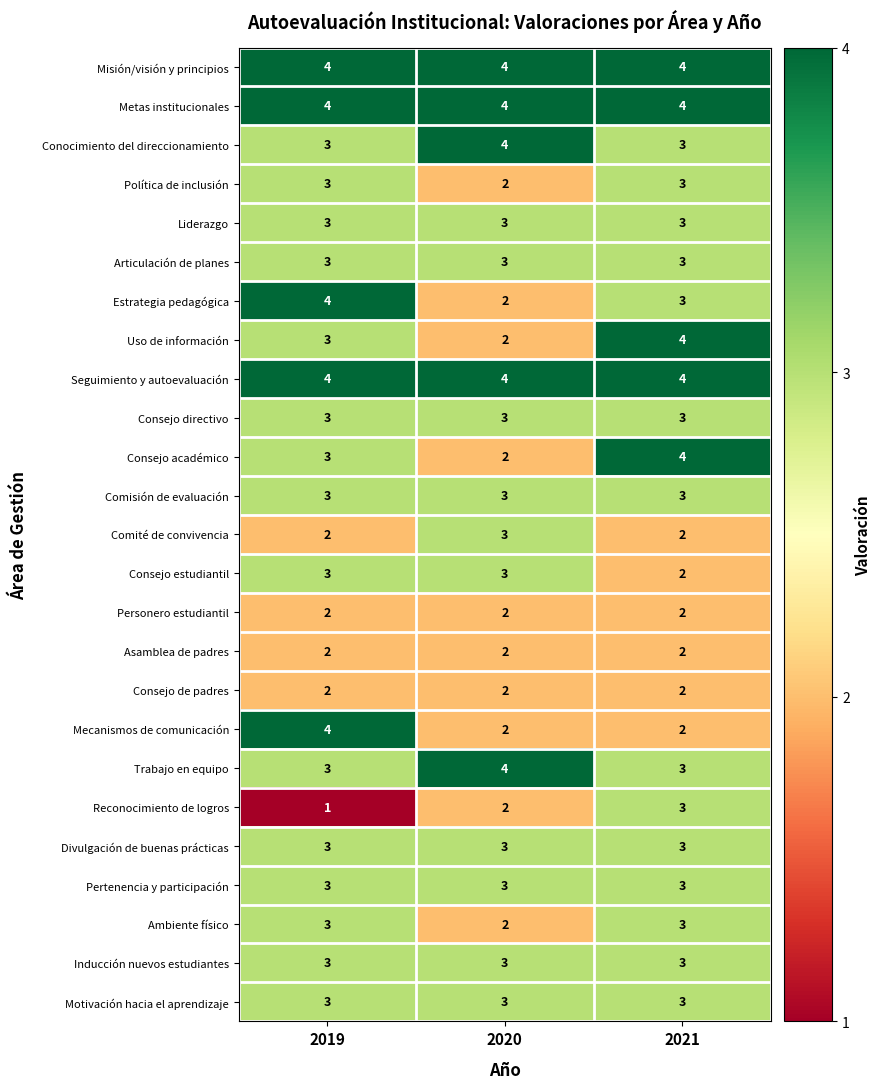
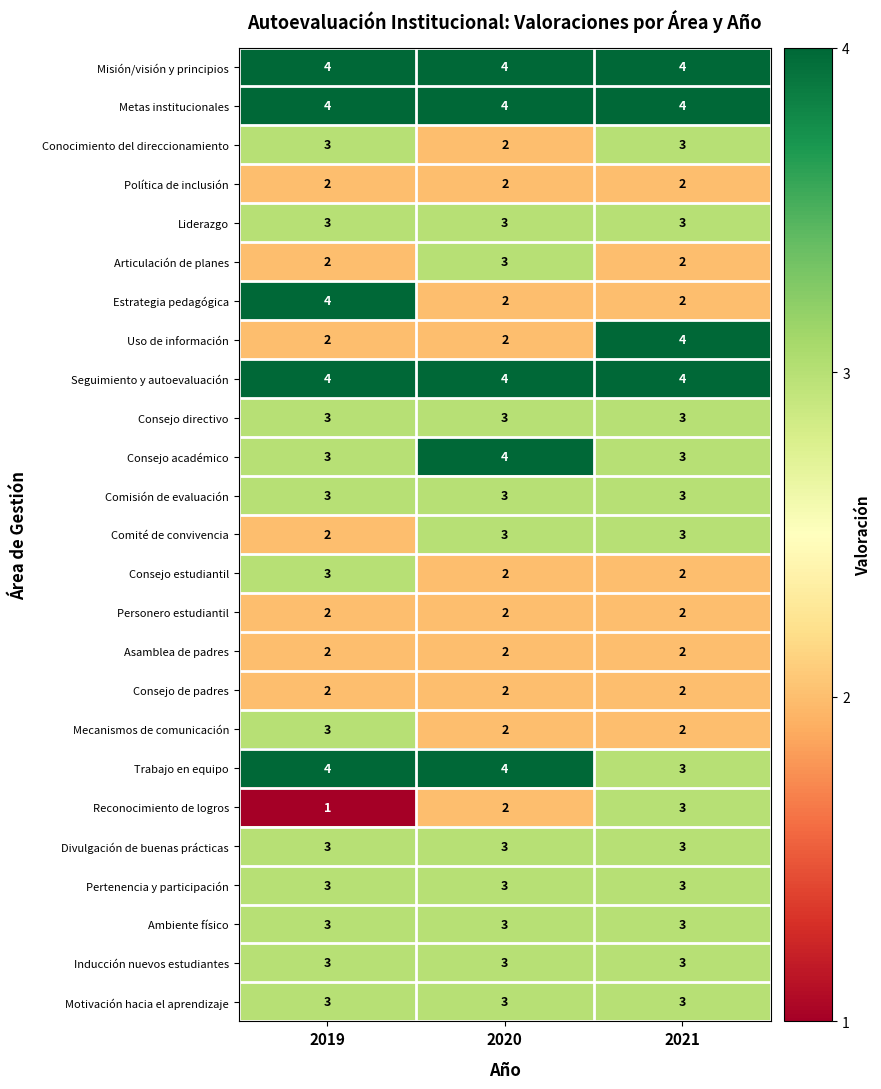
Conocimiento del direccionamiento, 2020: 4 -> 2
Política de inclusión, 2019: 3 -> 2
Política de inclusión, 2021: 3 -> 2
Articulación de planes, 2019: 3 -> 2
Articulación de planes, 2021: 3 -> 2
Estrategia pedagógica, 2021: 3 -> 2
Uso de información, 2019: 3 -> 2
Consejo académico, 2020: 2 -> 4
Consejo académico, 2021: 4 -> 3
Comité de convivencia, 2021: 2 -> 3
Consejo estudiantil, 2020: 3 -> 2
Mecanismos de comunicación, 2019: 4 -> 3
Trabajo en equipo, 2019: 3 -> 4
Ambiente físico, 2020: 2 -> 3
